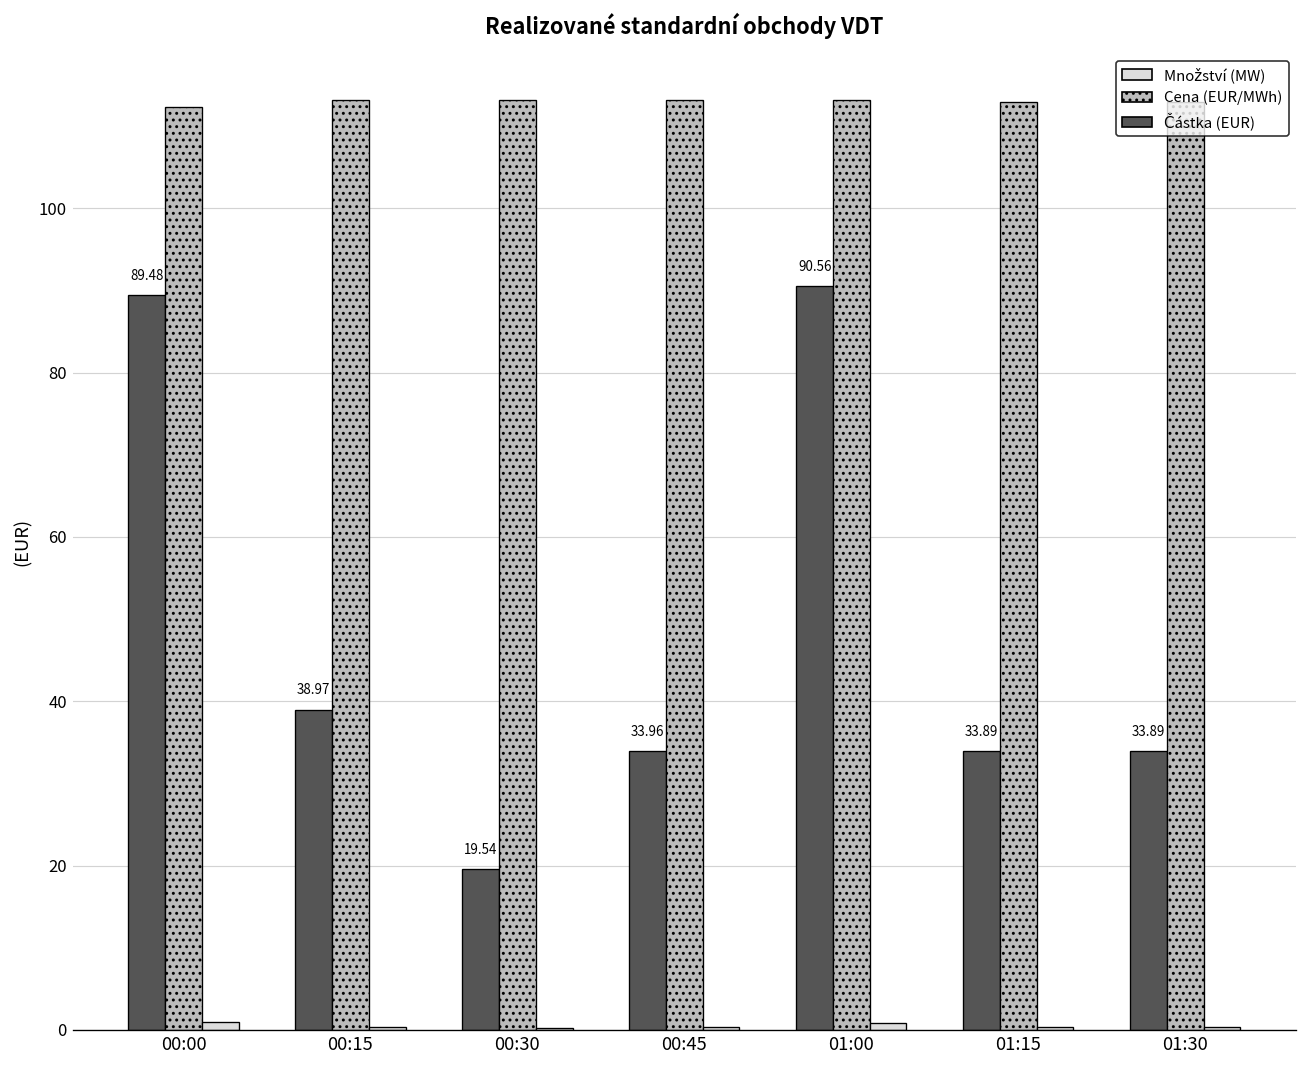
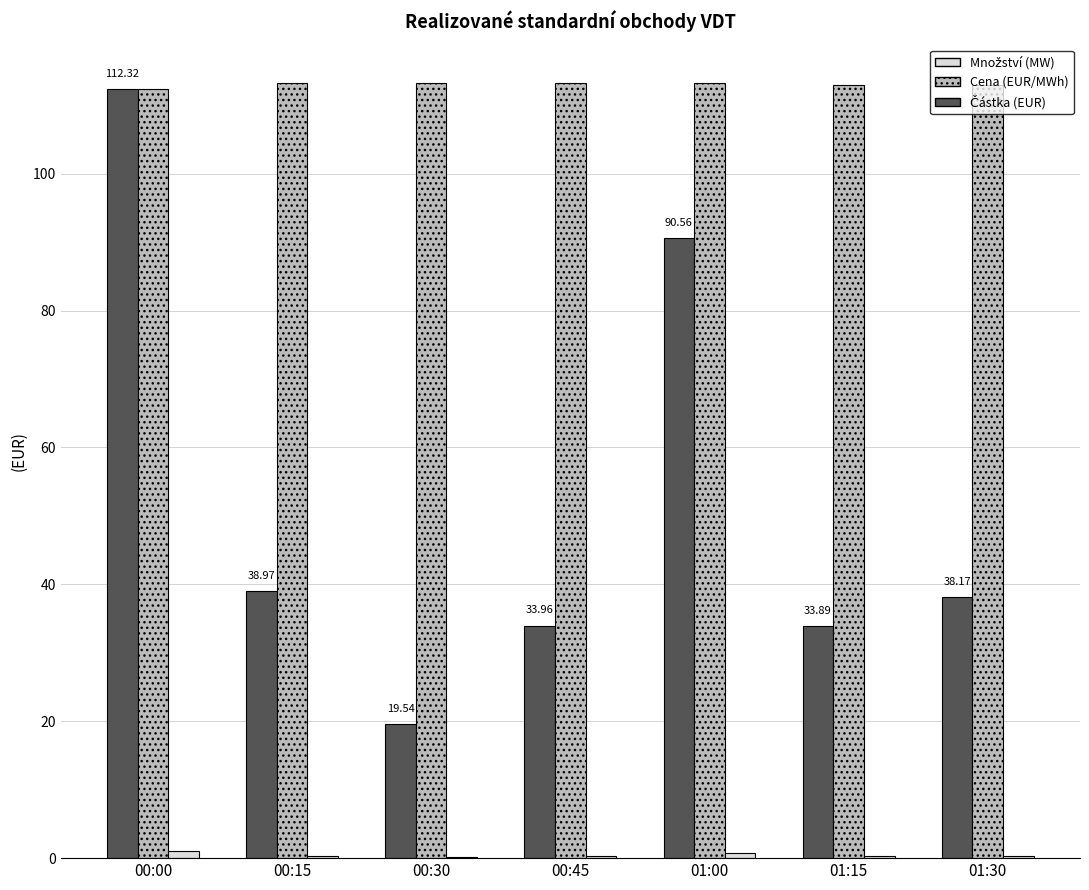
Částka (EUR), 00:00: 89.48 -> 112.32
Částka (EUR), 01:30: 33.89 -> 38.17
